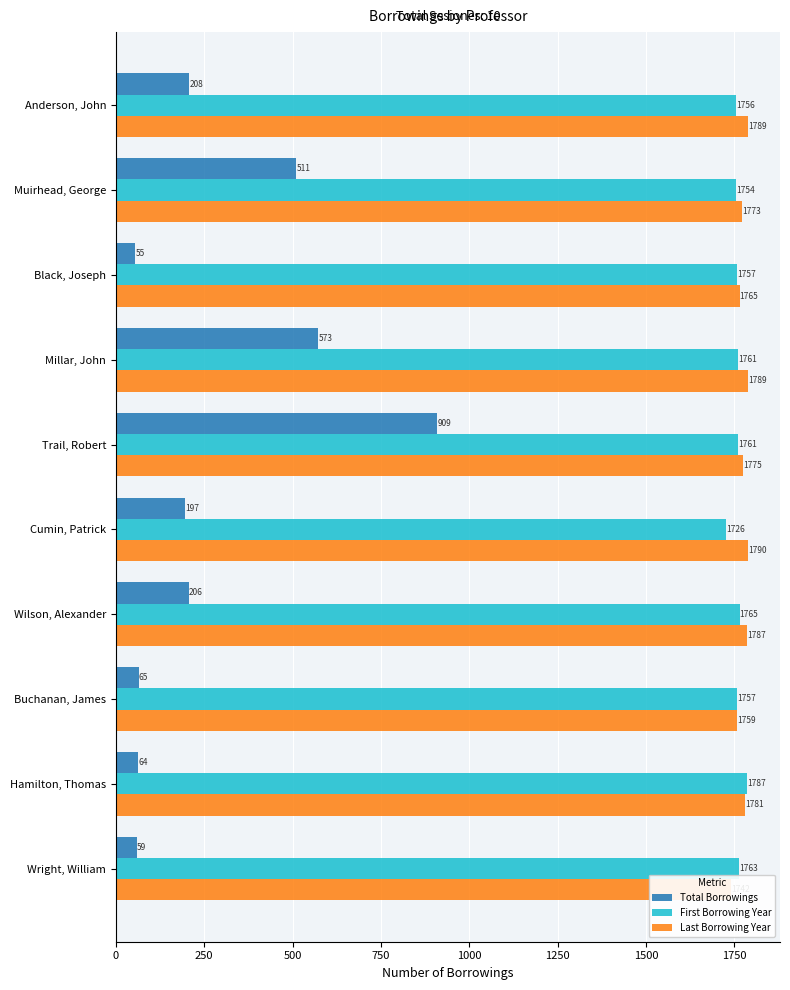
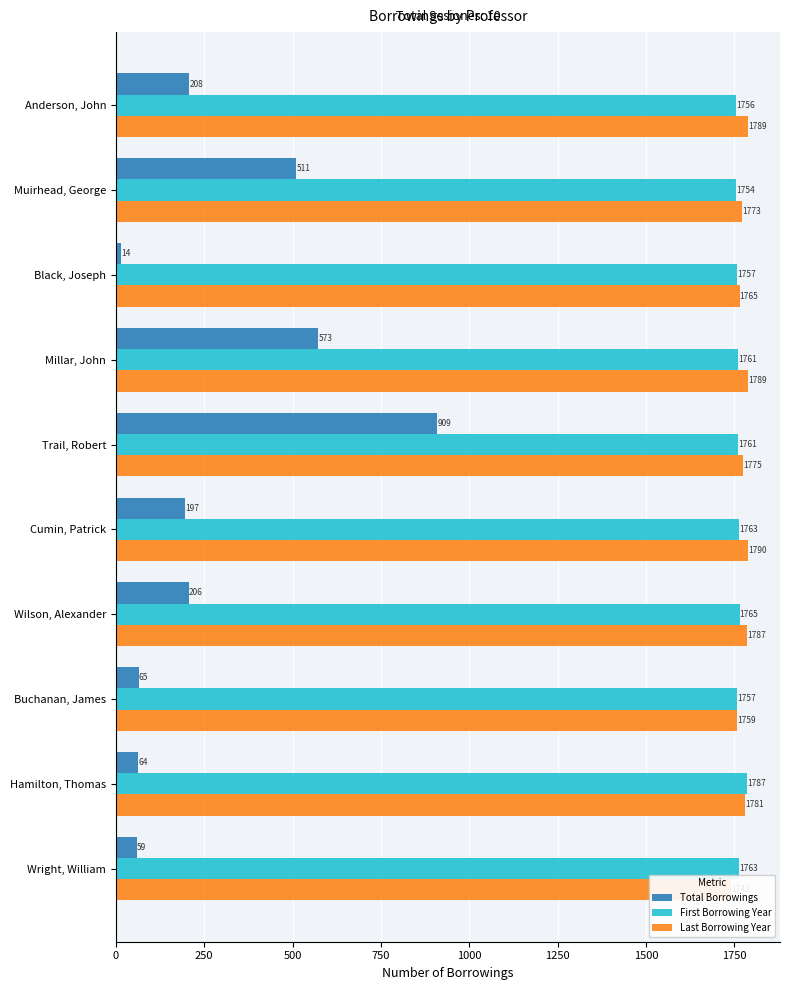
Total Borrowings, Black, Joseph: 55 -> 14
First Borrowing Year, Cumin, Patrick: 1726 -> 1763
